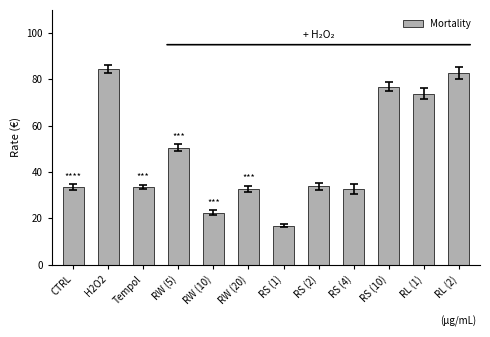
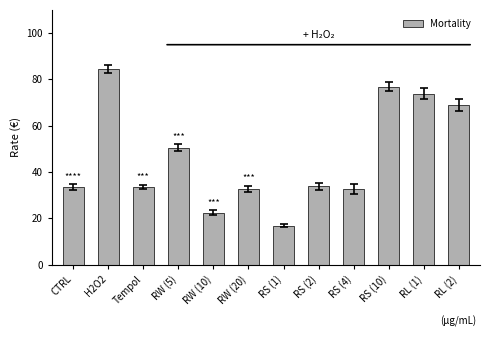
Mortality, RL (2): 83 -> 69
